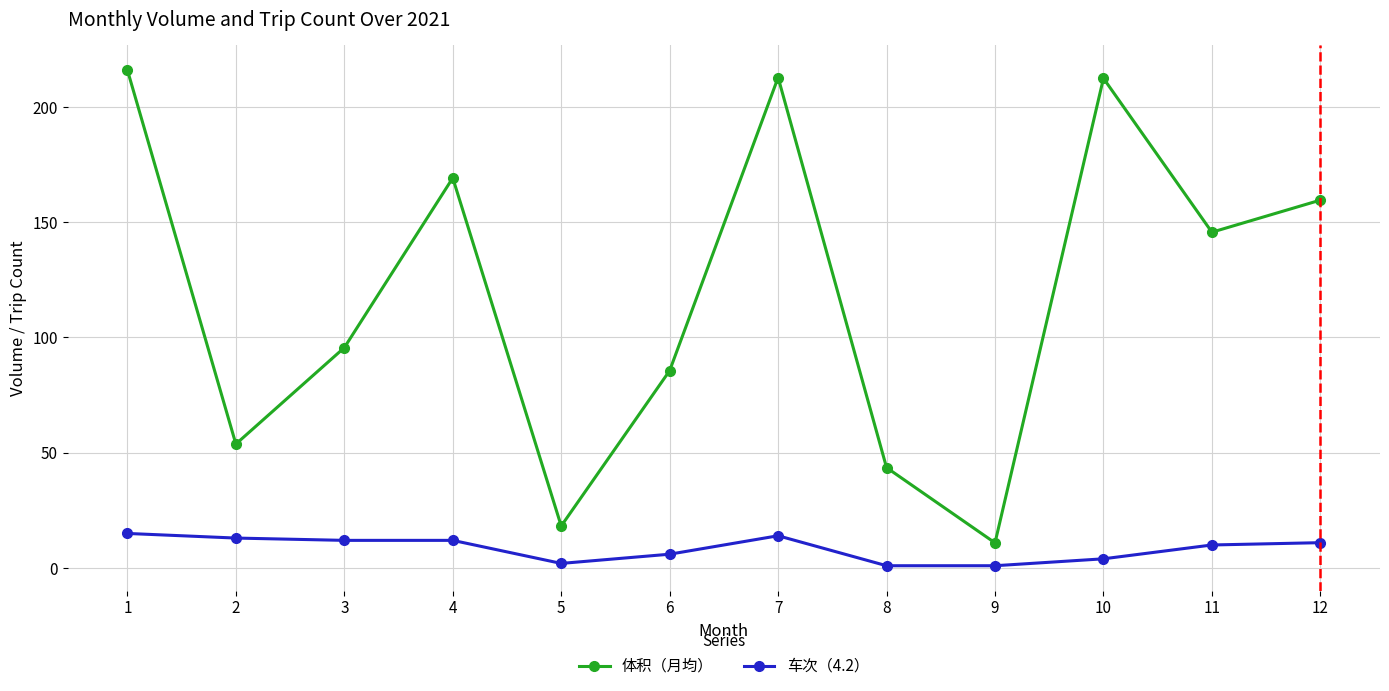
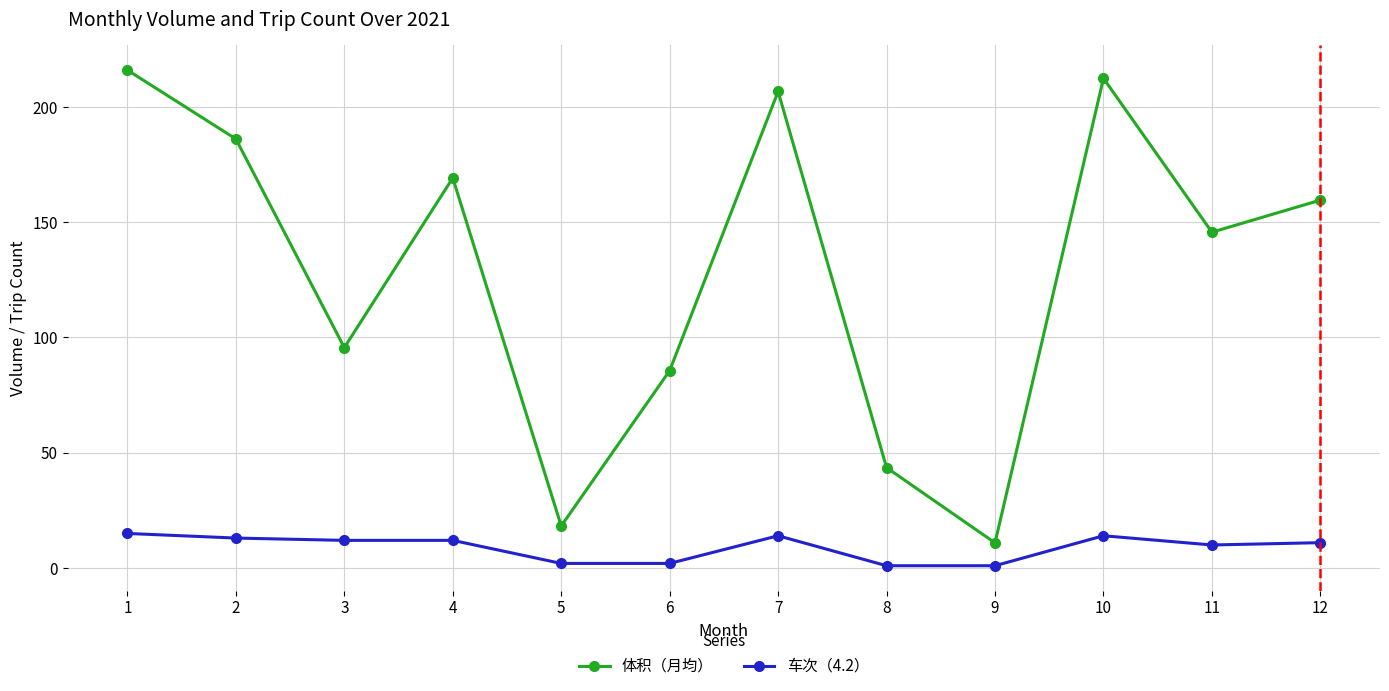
体积（月均）, 2: 54 -> 186
车次（4.2）, 6: 6 -> 2
体积（月均）, 7: 213 -> 207
车次（4.2）, 10: 4 -> 14
